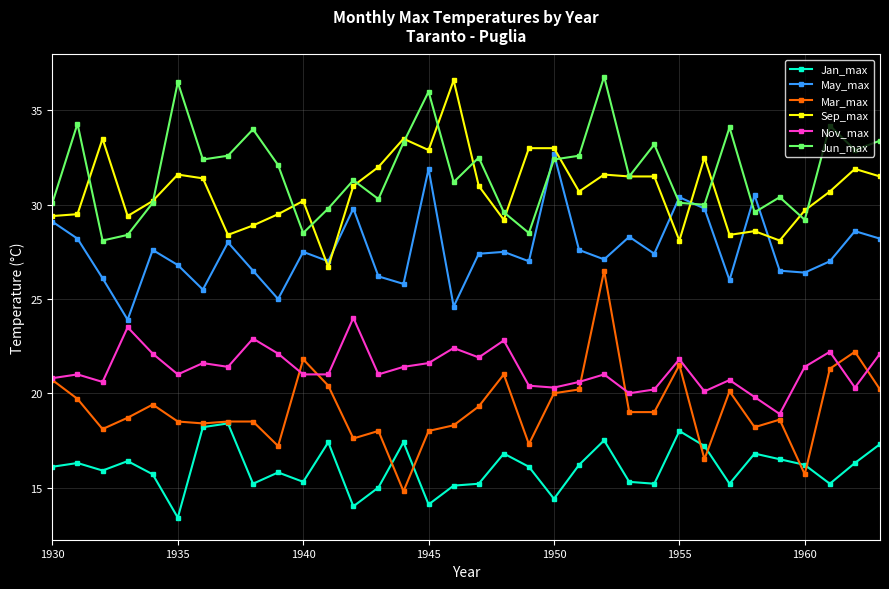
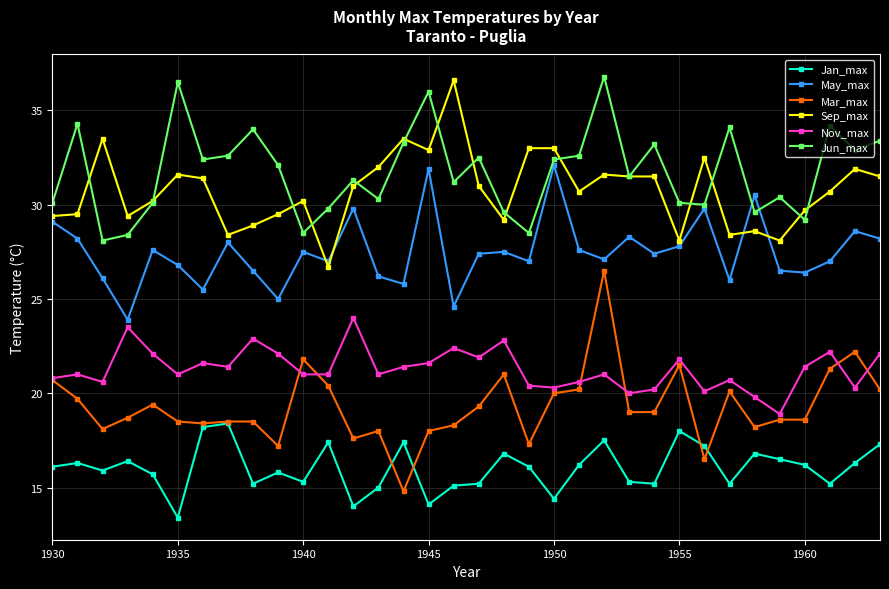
May_max, 1950: 32.7 -> 32.1
May_max, 1955: 30.4 -> 27.8
Mar_max, 1960: 15.7 -> 18.6
